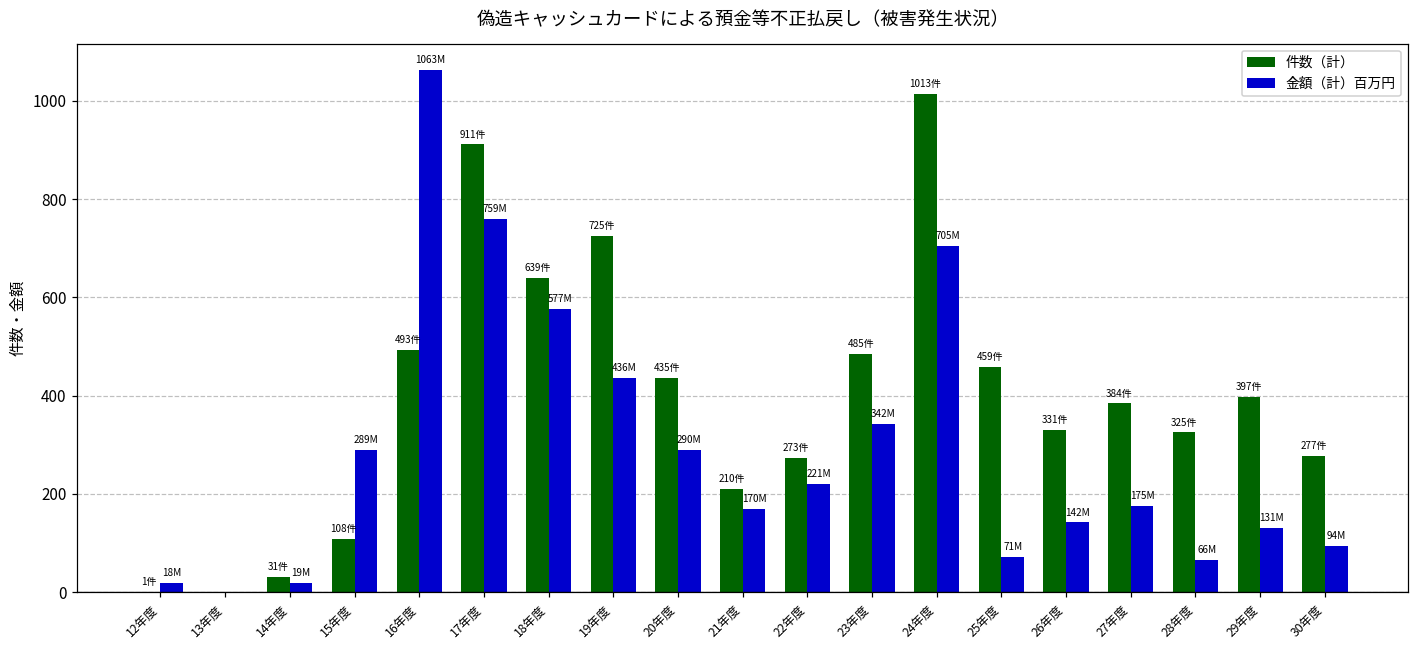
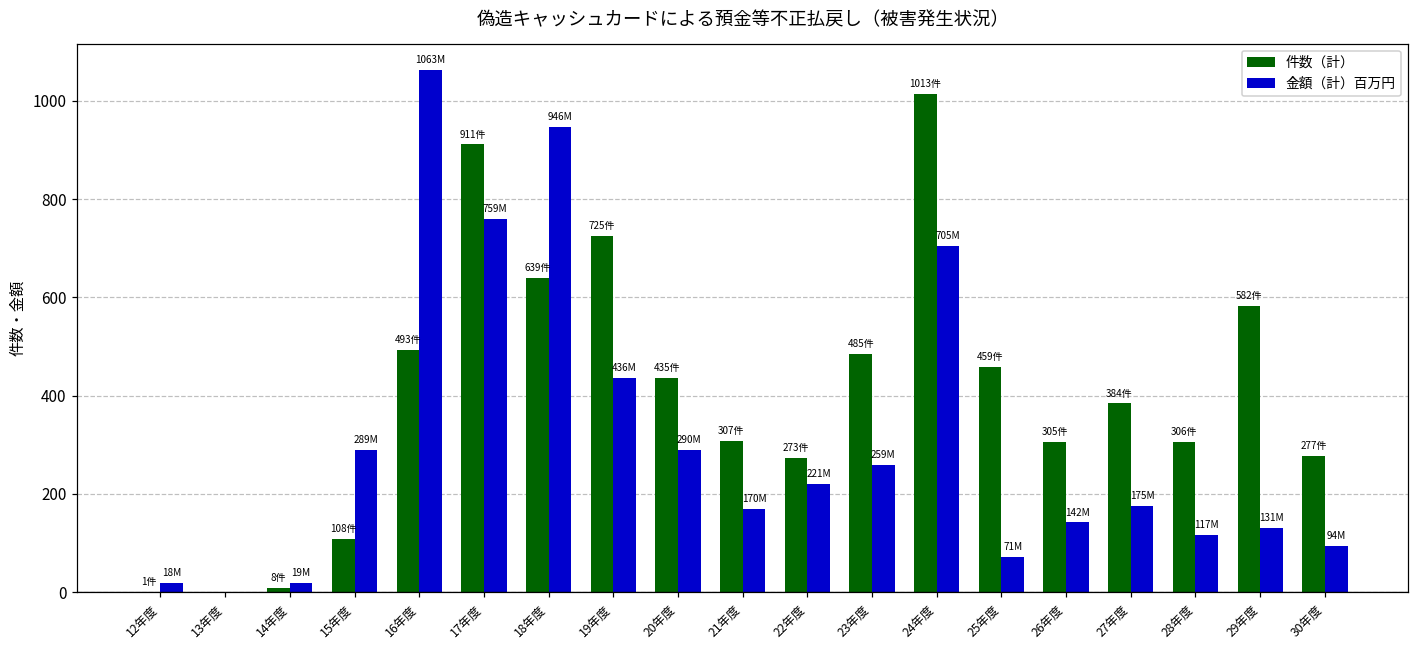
件数（計）, 14年度: 31件 -> 8件
金額（計）百万円, 18年度: 577M -> 946M
件数（計）, 21年度: 210件 -> 307件
金額（計）百万円, 23年度: 342M -> 259M
件数（計）, 26年度: 331件 -> 305件
件数（計）, 28年度: 325件 -> 306件
金額（計）百万円, 28年度: 66M -> 117M
件数（計）, 29年度: 397件 -> 582件
